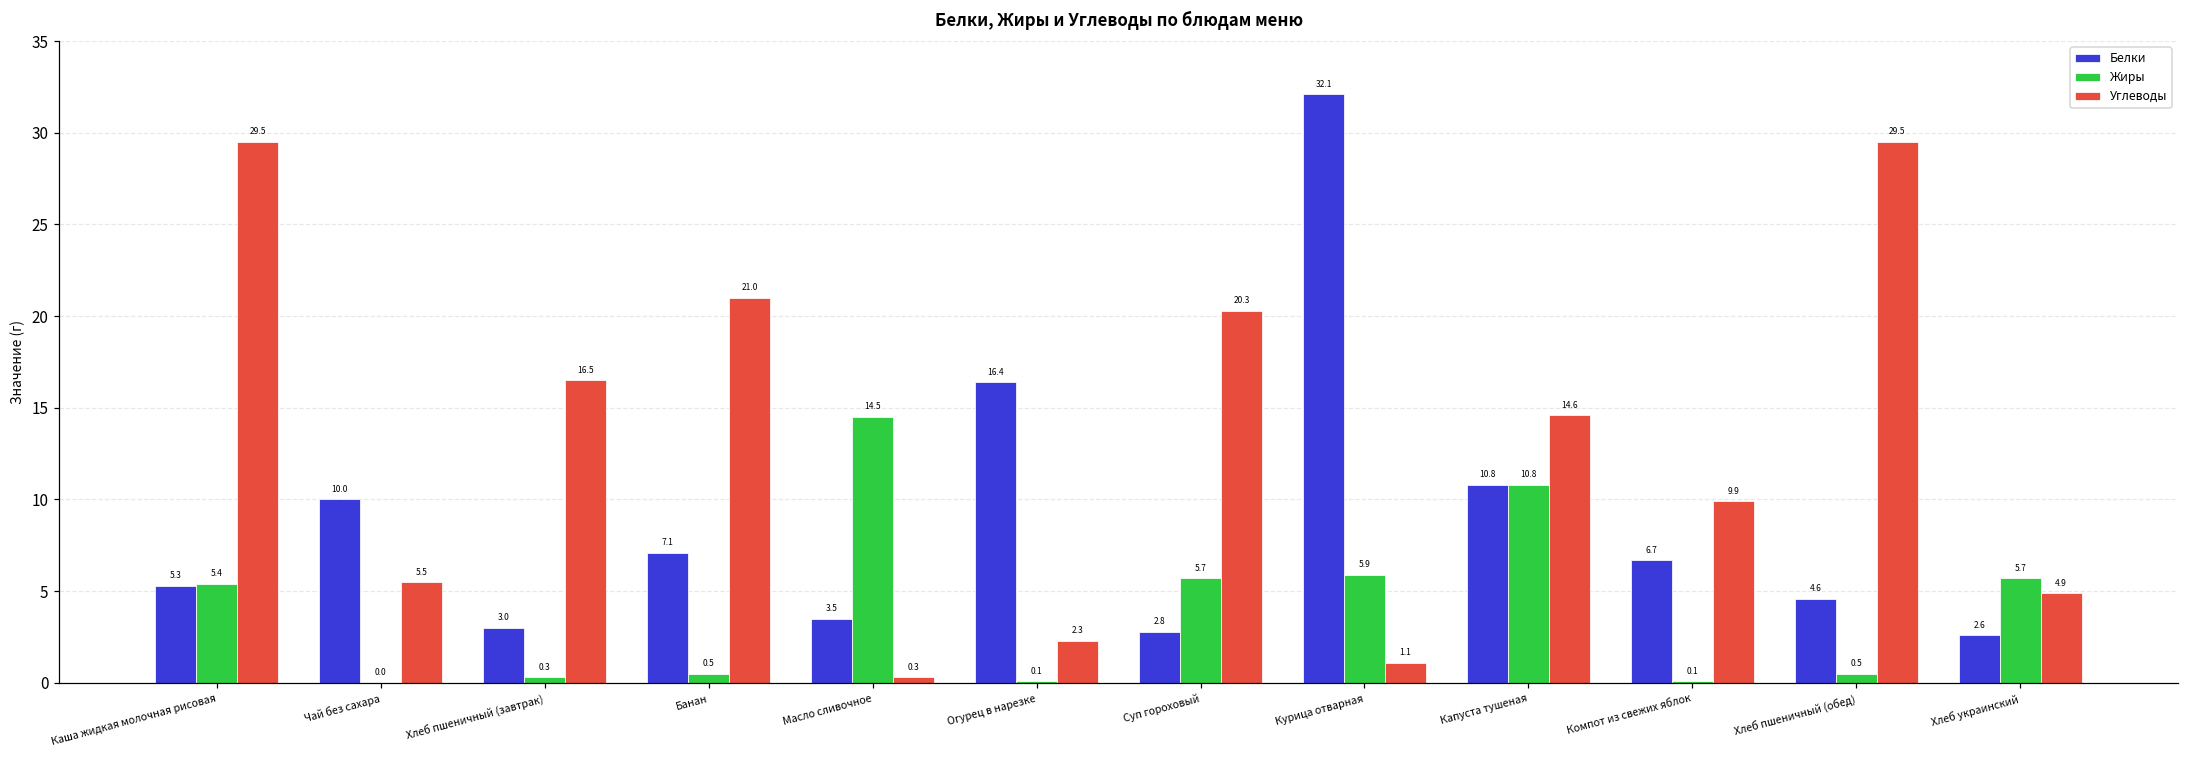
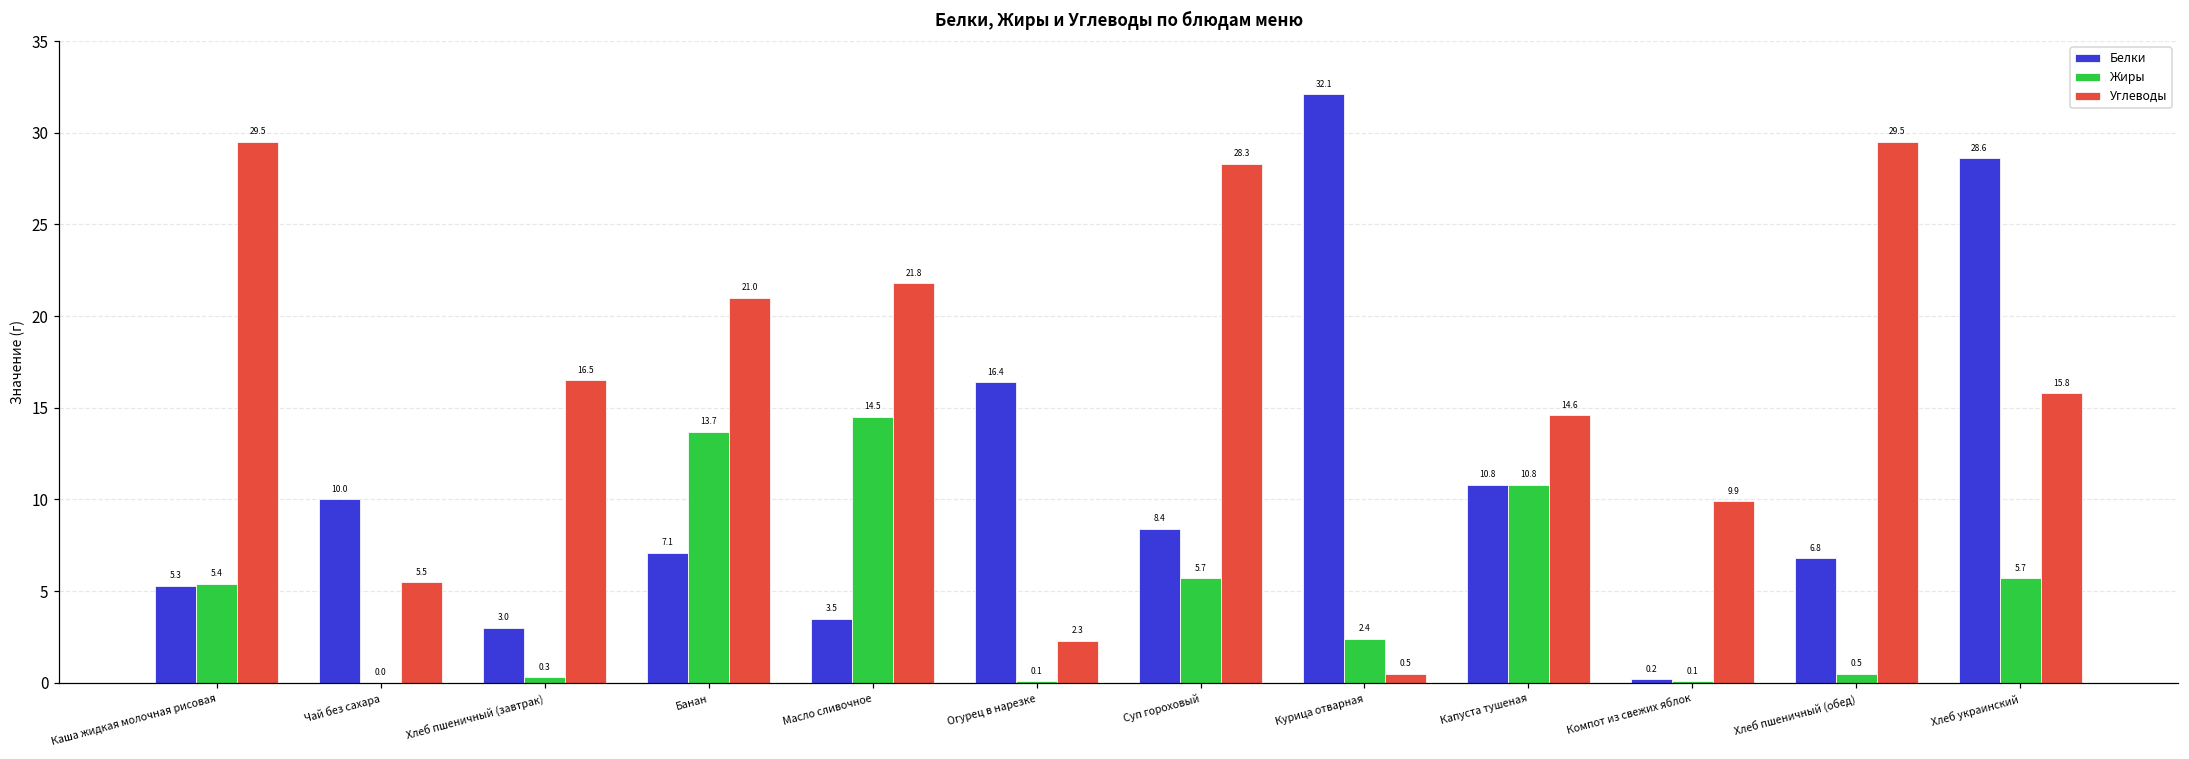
Жиры, Банан: 0.5 -> 13.7
Углеводы, Масло сливочное: 0.3 -> 21.8
Белки, Суп гороховый: 2.8 -> 8.4
Углеводы, Суп гороховый: 20.3 -> 28.3
Жиры, Курица отварная: 5.9 -> 2.4
Углеводы, Курица отварная: 1.1 -> 0.5
Белки, Компот из свежих яблок: 6.7 -> 0.2
Белки, Хлеб пшеничный (обед): 4.6 -> 6.8
Белки, Хлеб украинский: 2.6 -> 28.6
Углеводы, Хлеб украинский: 4.9 -> 15.8
